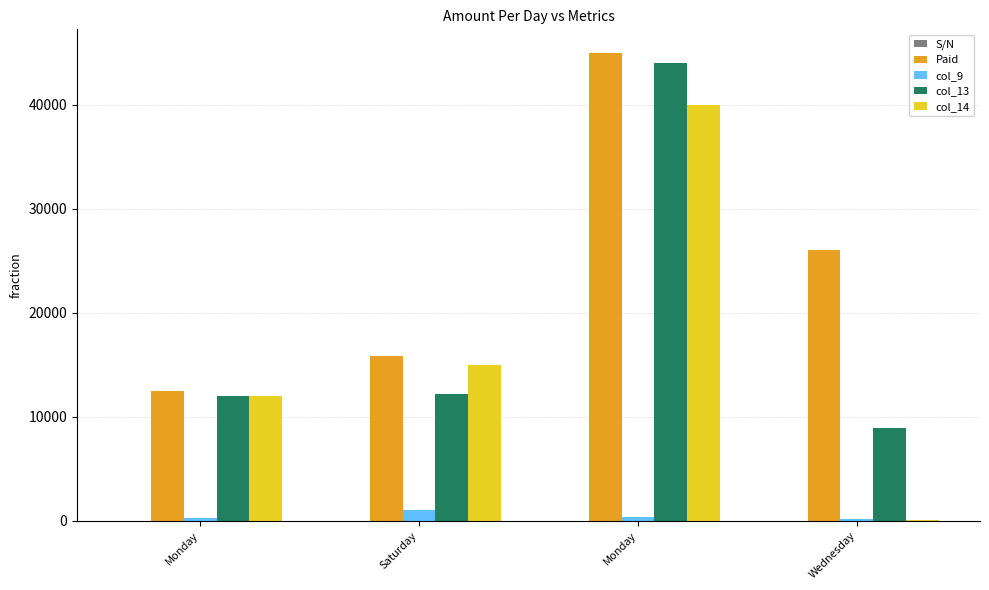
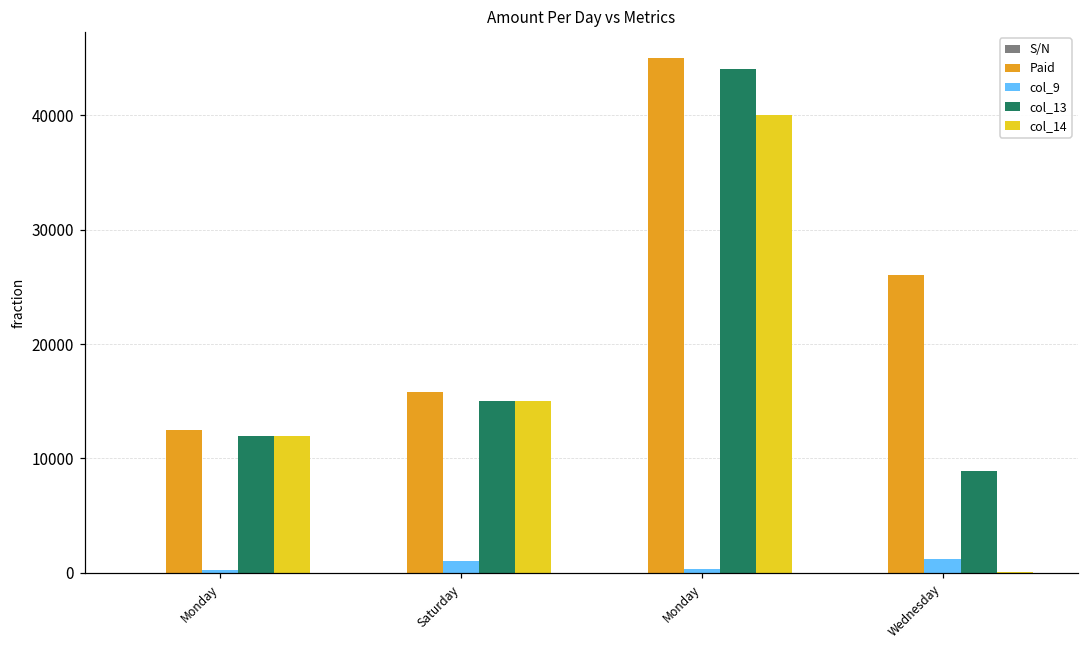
col_13, Saturday: 12200 -> 15000
col_9, Wednesday: 200 -> 1200
